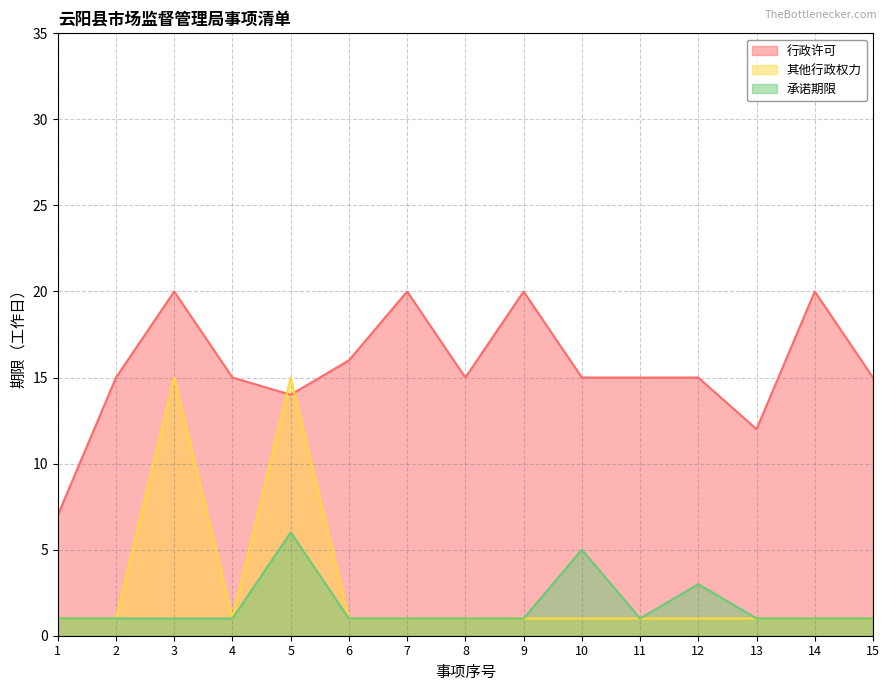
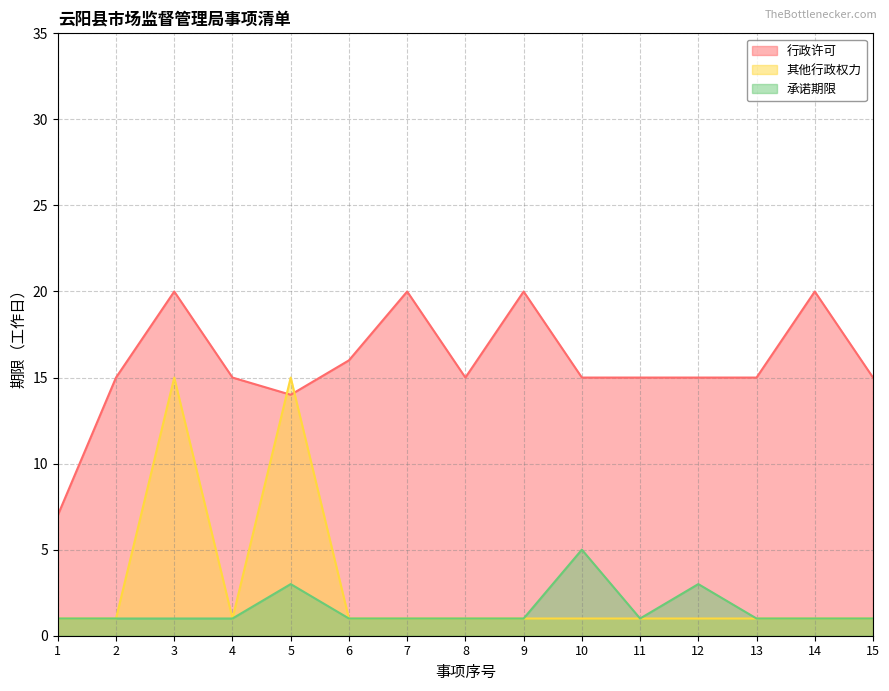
承诺期限, 5: 6 -> 3
行政许可, 13: 12 -> 15
